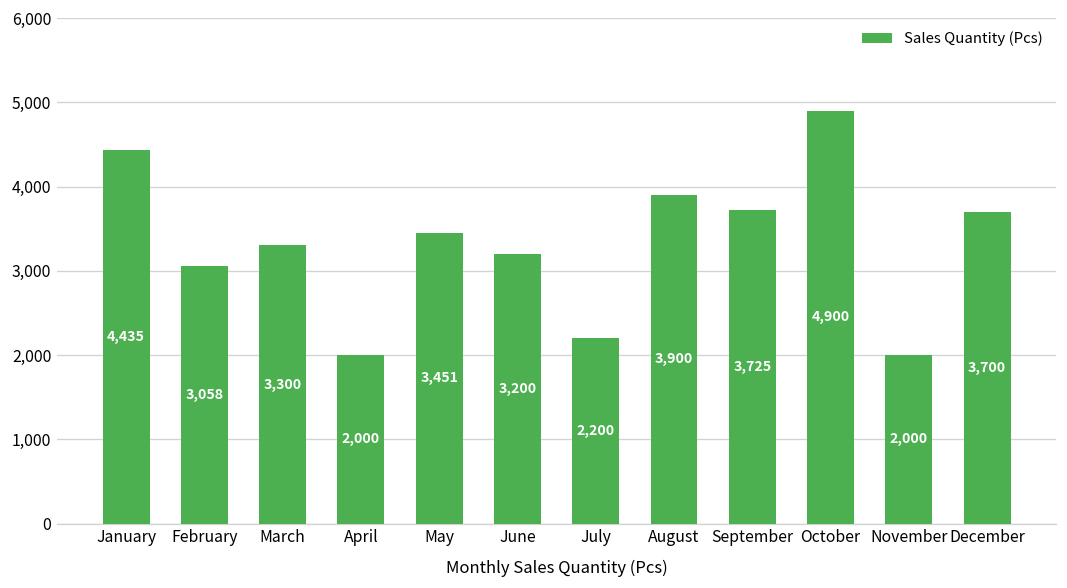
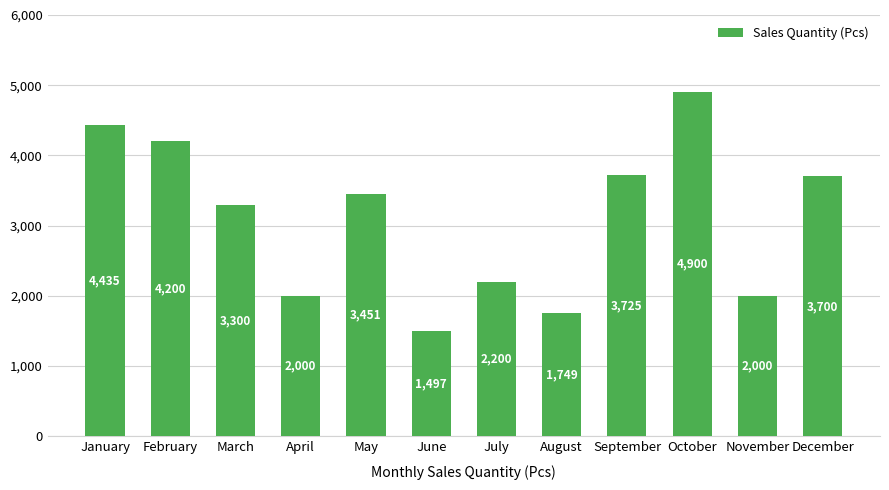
February: 3,058 -> 4,200
June: 3,200 -> 1,497
August: 3,900 -> 1,749
